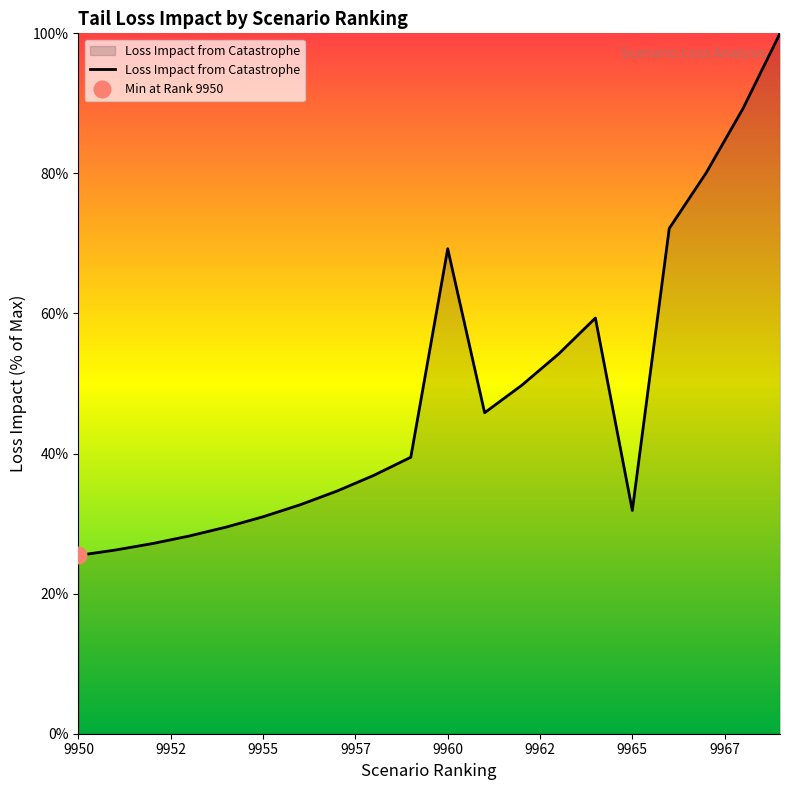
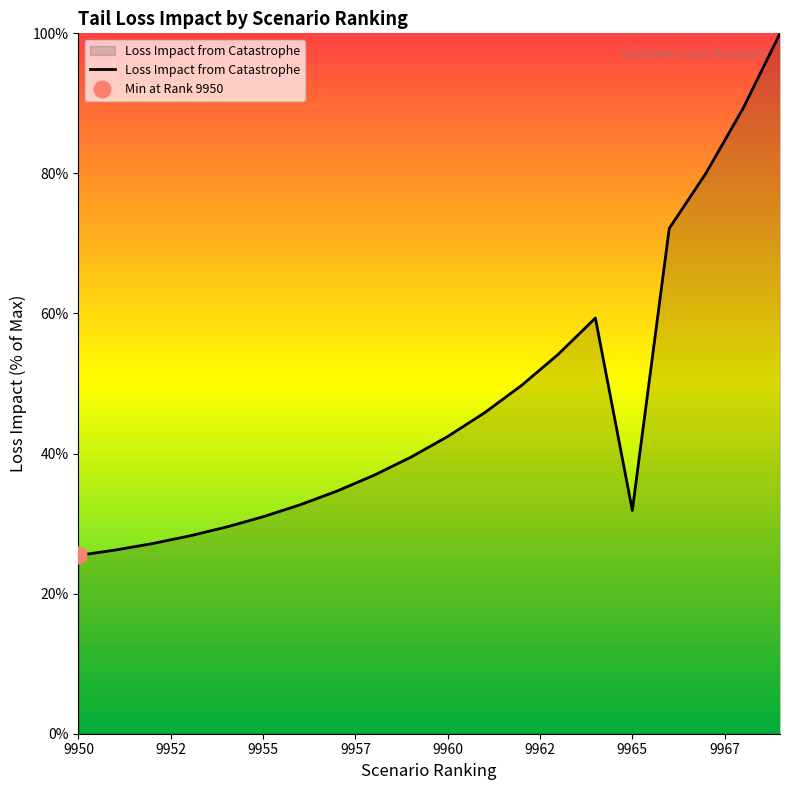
Loss Impact from Catastrophe, 9960: 69% -> 42%
